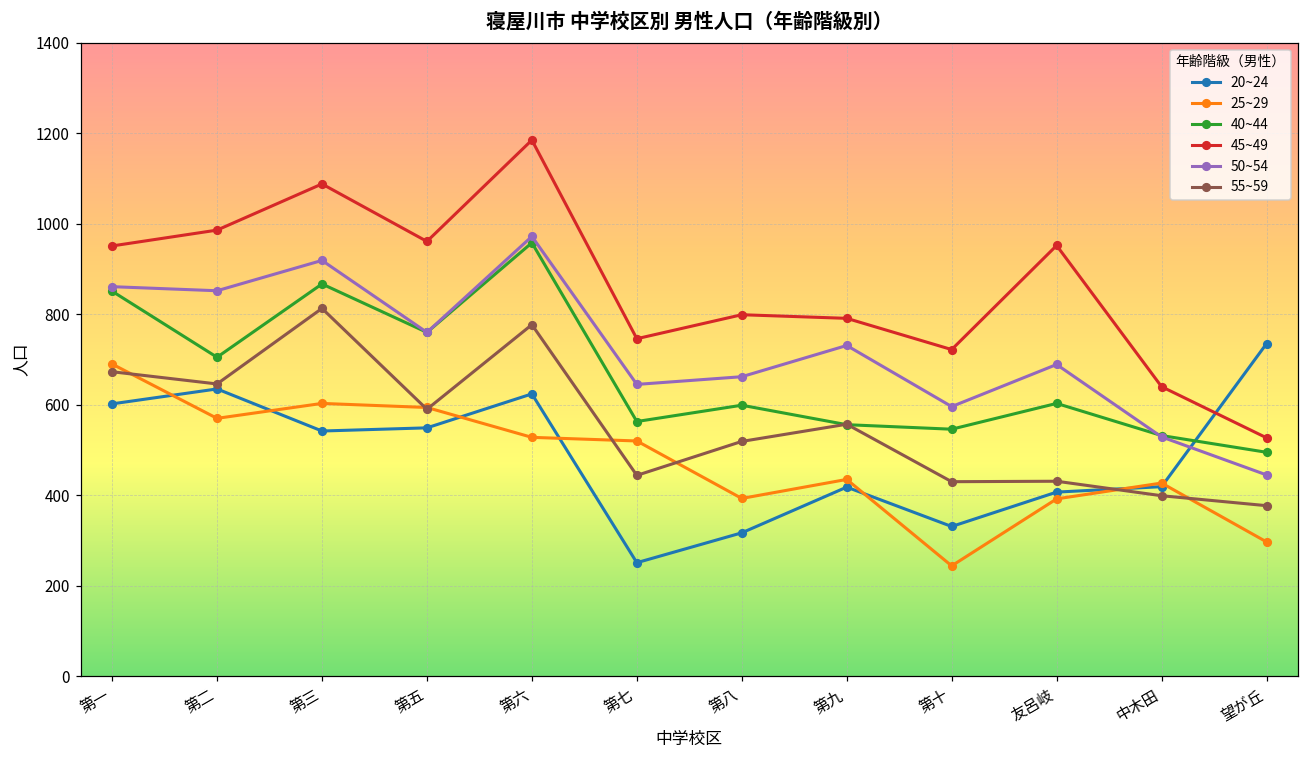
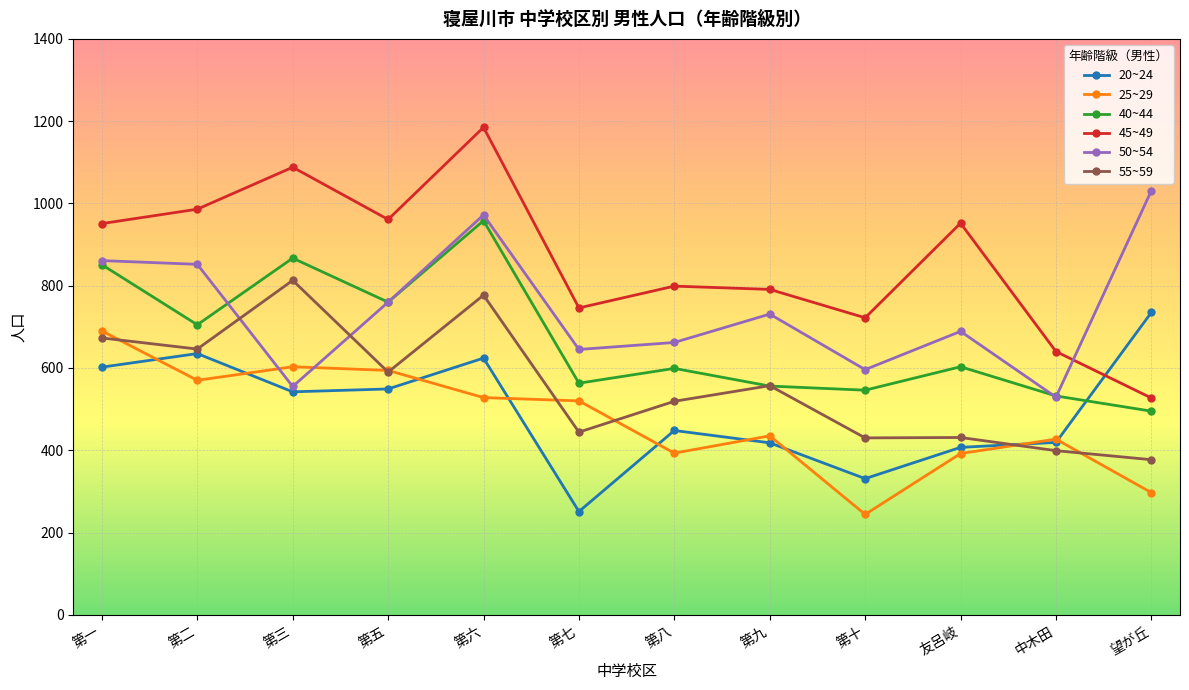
50~54, 第三: 920 -> 560
20~24, 第八: 320 -> 450
50~54, 望が丘: 450 -> 1030
